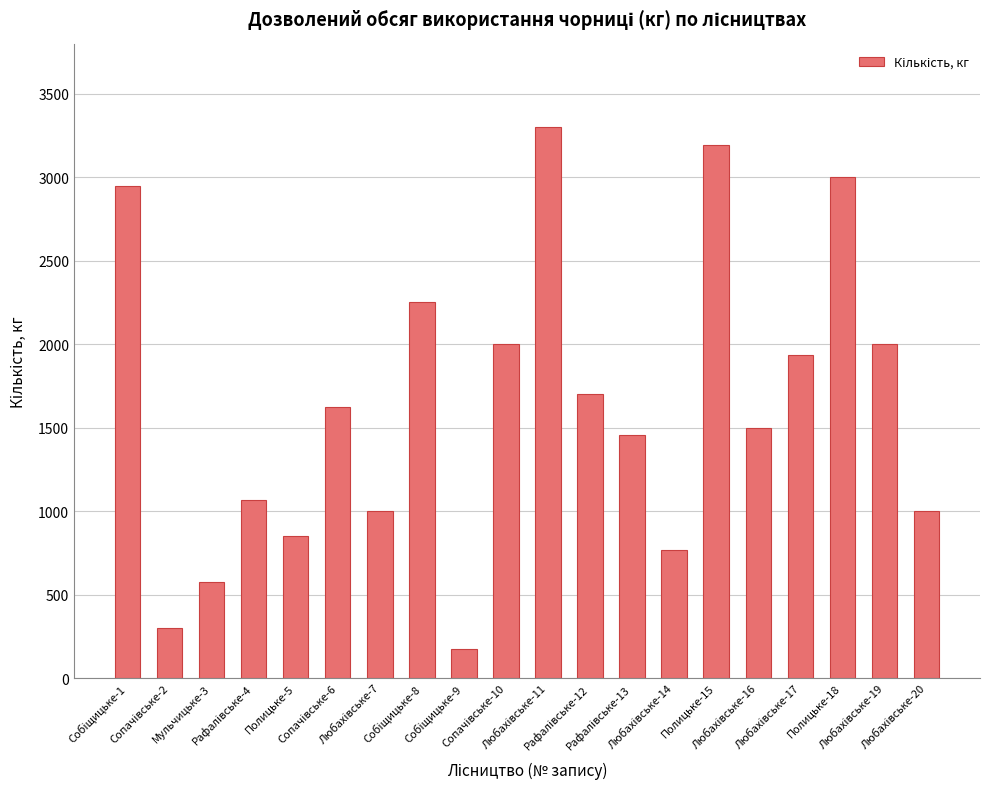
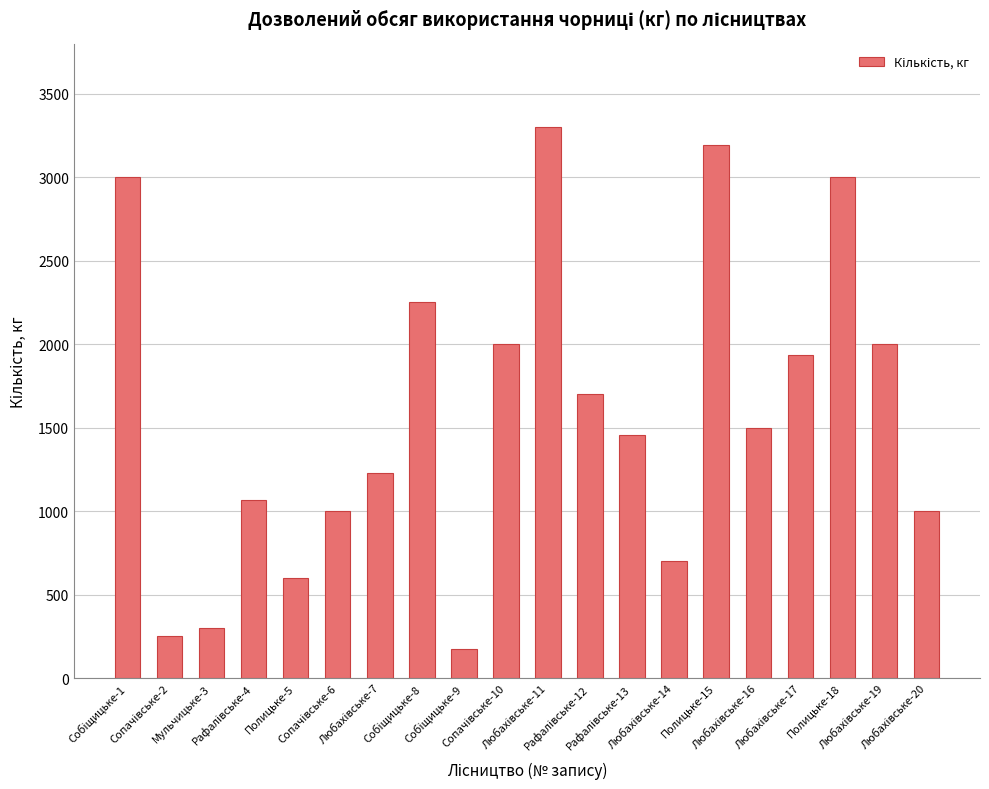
Собіщицьке-1: 2950 -> 3000
Сопачівське-2: 300 -> 250
Мульчицьке-3: 580 -> 300
Полицьке-5: 850 -> 600
Сопачівське-6: 1620 -> 1000
Любахівське-7: 1000 -> 1230
Любахівське-14: 770 -> 700
